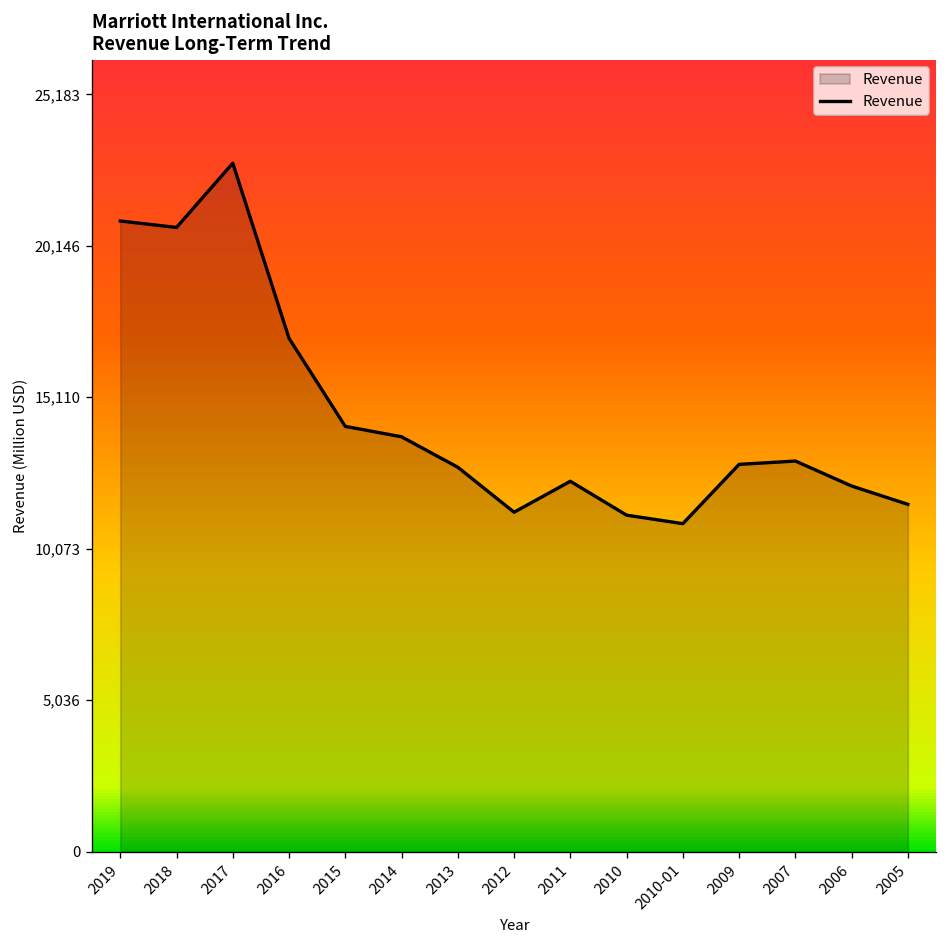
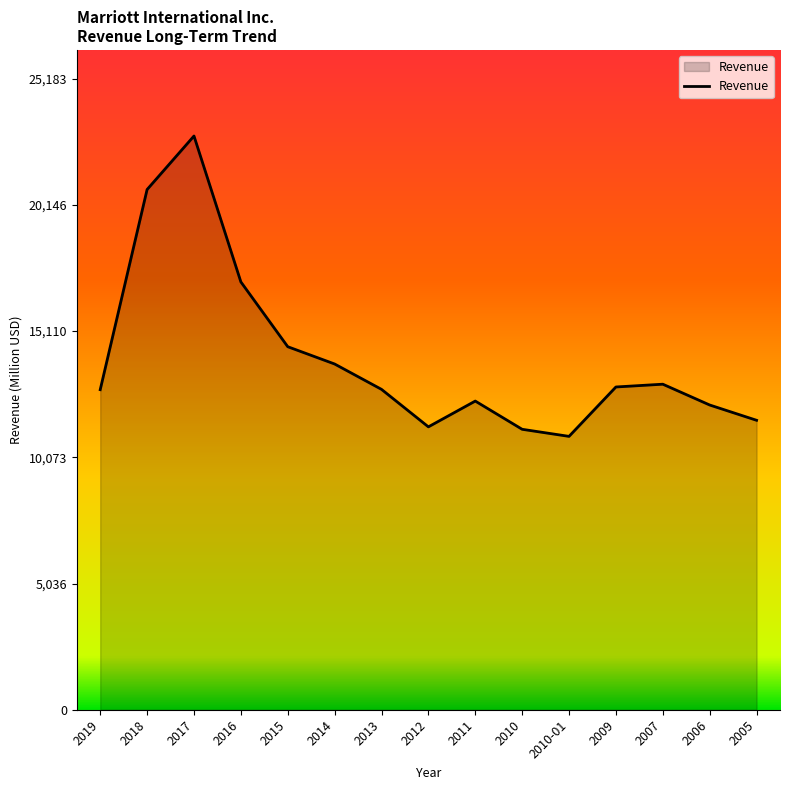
2019: 21,000 -> 12,800
2015: 14,100 -> 14,500
